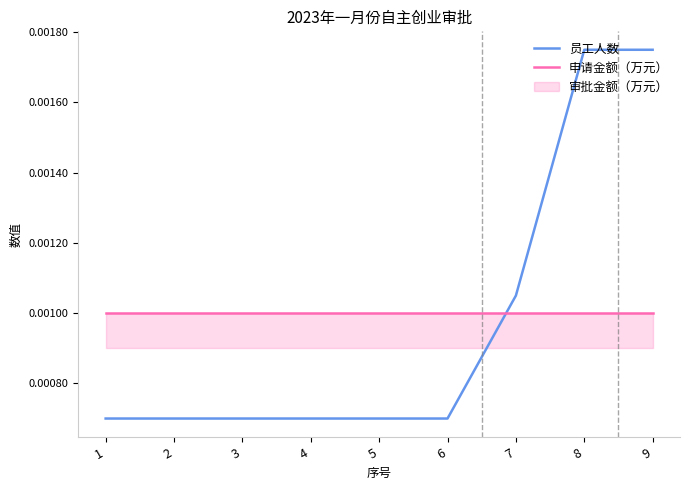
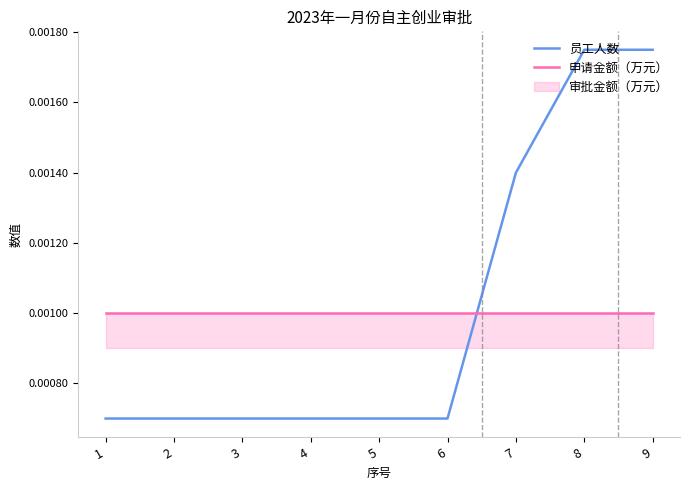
员工人数, 7: 0.00105 -> 0.00140
